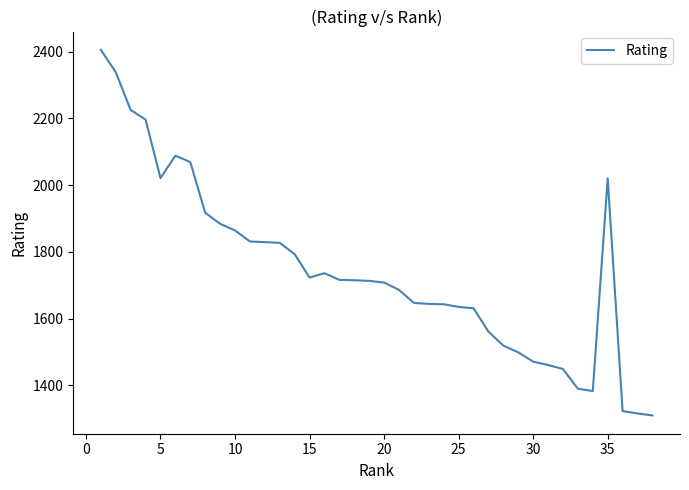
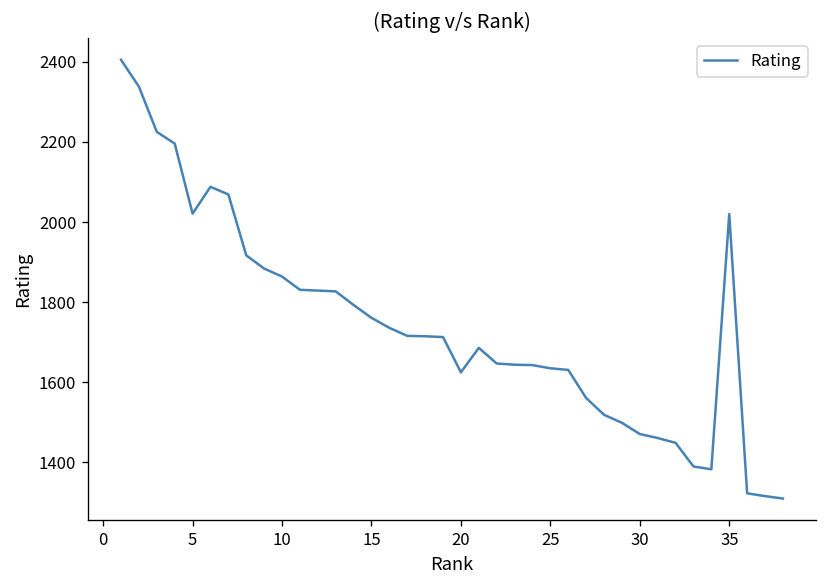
15: 1720 -> 1760
20: 1710 -> 1630
